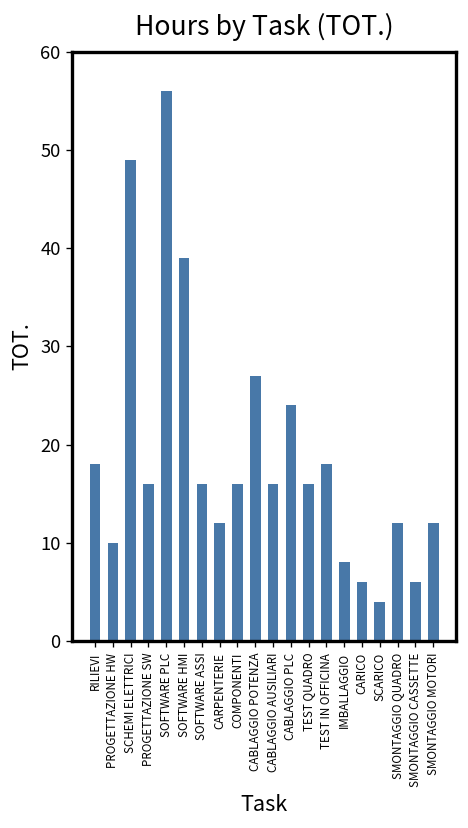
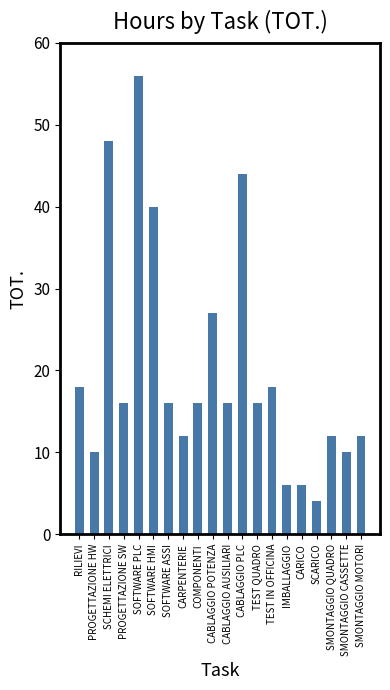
SCHEMI ELETTRICI: 49 -> 48
SOFTWARE HMI: 39 -> 40
CABLAGGIO PLC: 24 -> 44
IMBALLAGGIO: 8 -> 6
SMONTAGGIO CASSETTE: 6 -> 10
